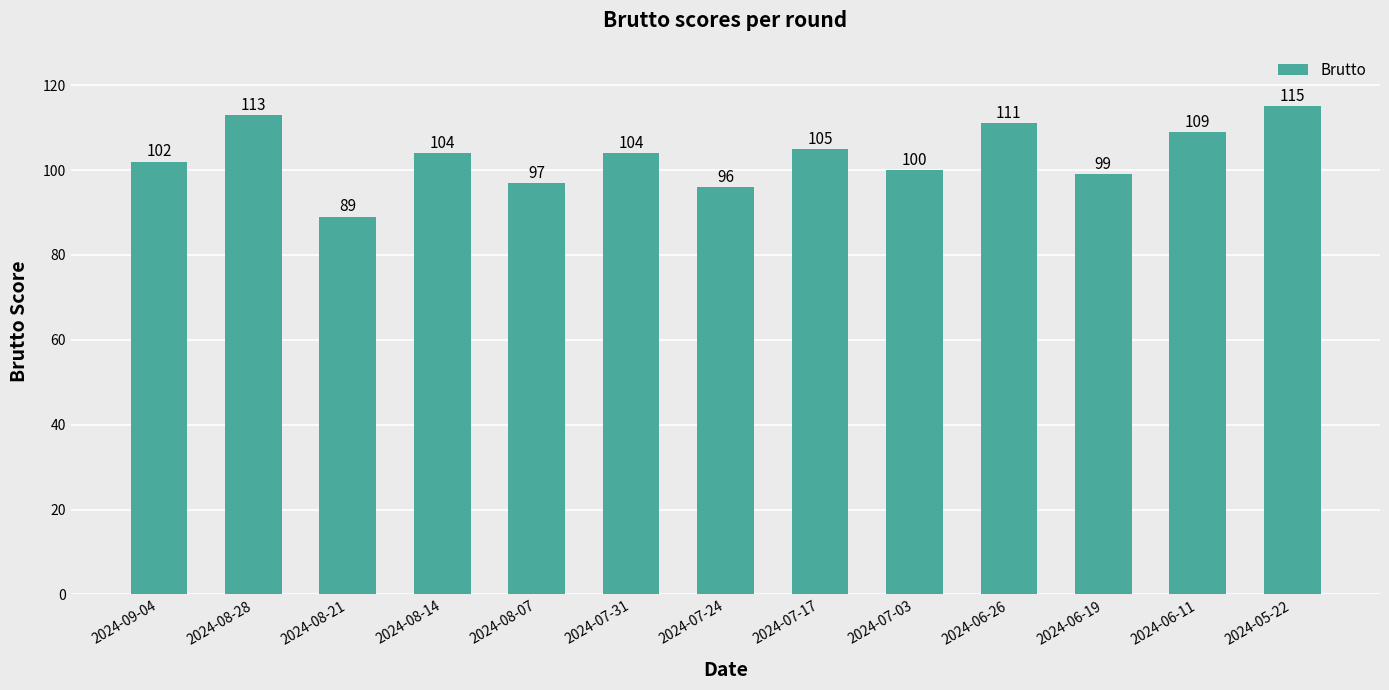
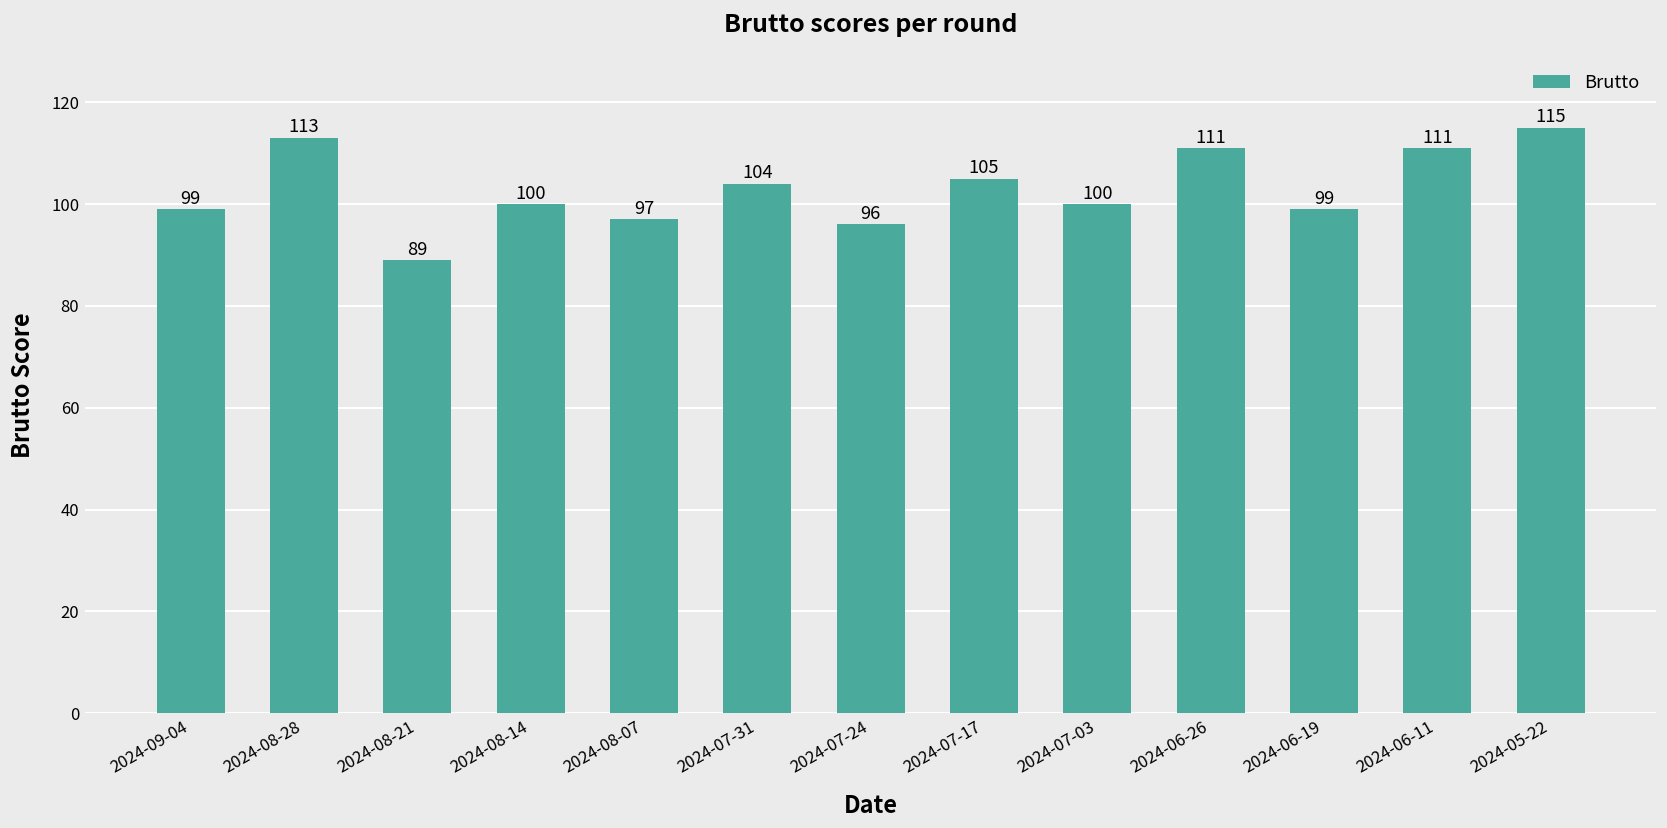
2024-09-04: 102 -> 99
2024-08-14: 104 -> 100
2024-06-11: 109 -> 111
